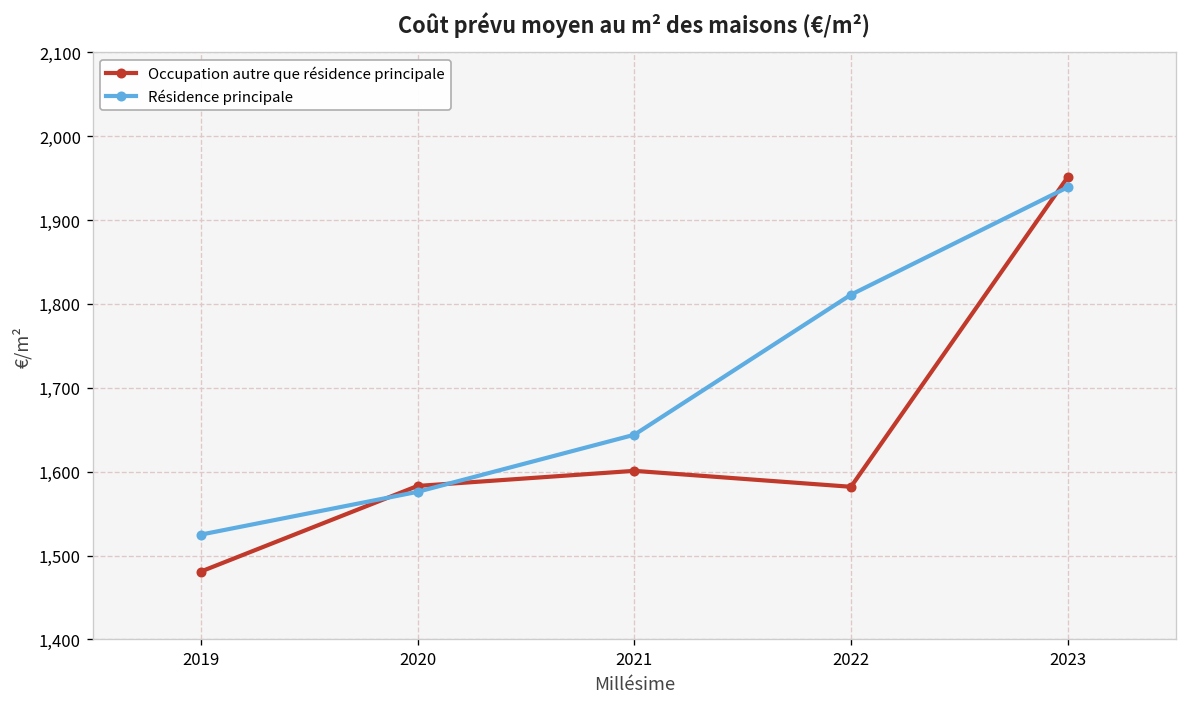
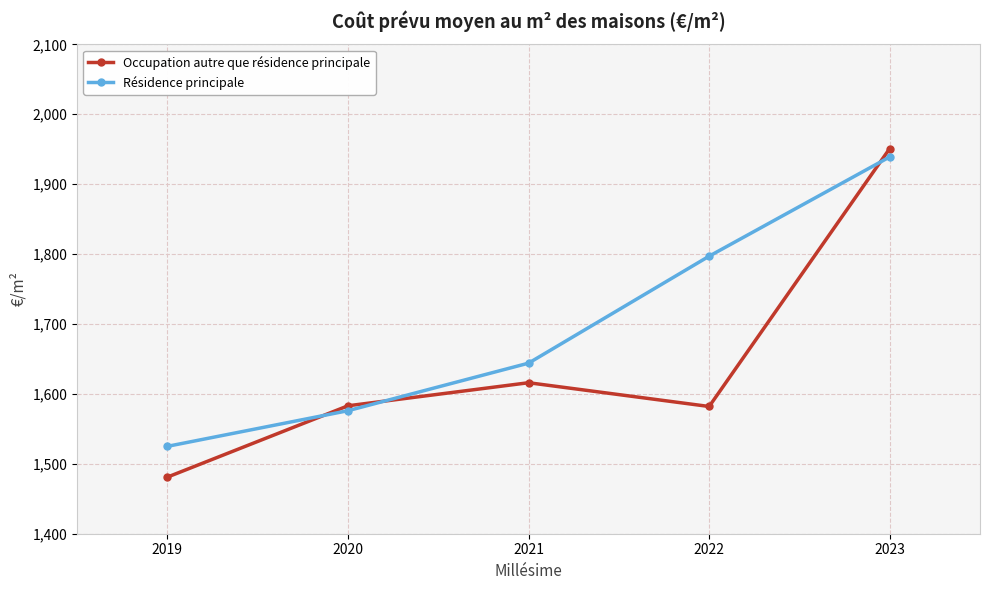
Occupation autre que résidence principale, 2021: 1,600 -> 1,620
Résidence principale, 2022: 1,810 -> 1,800
